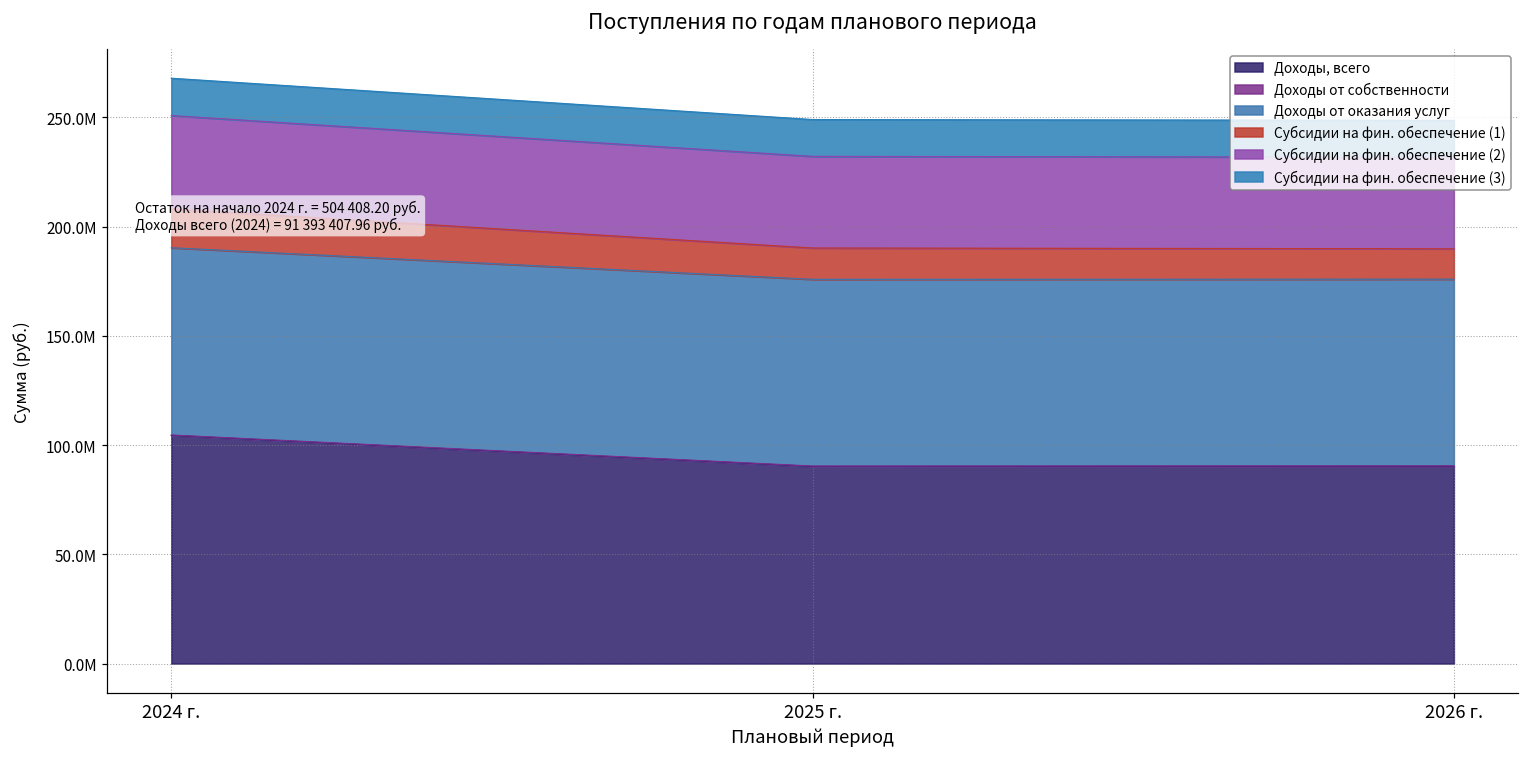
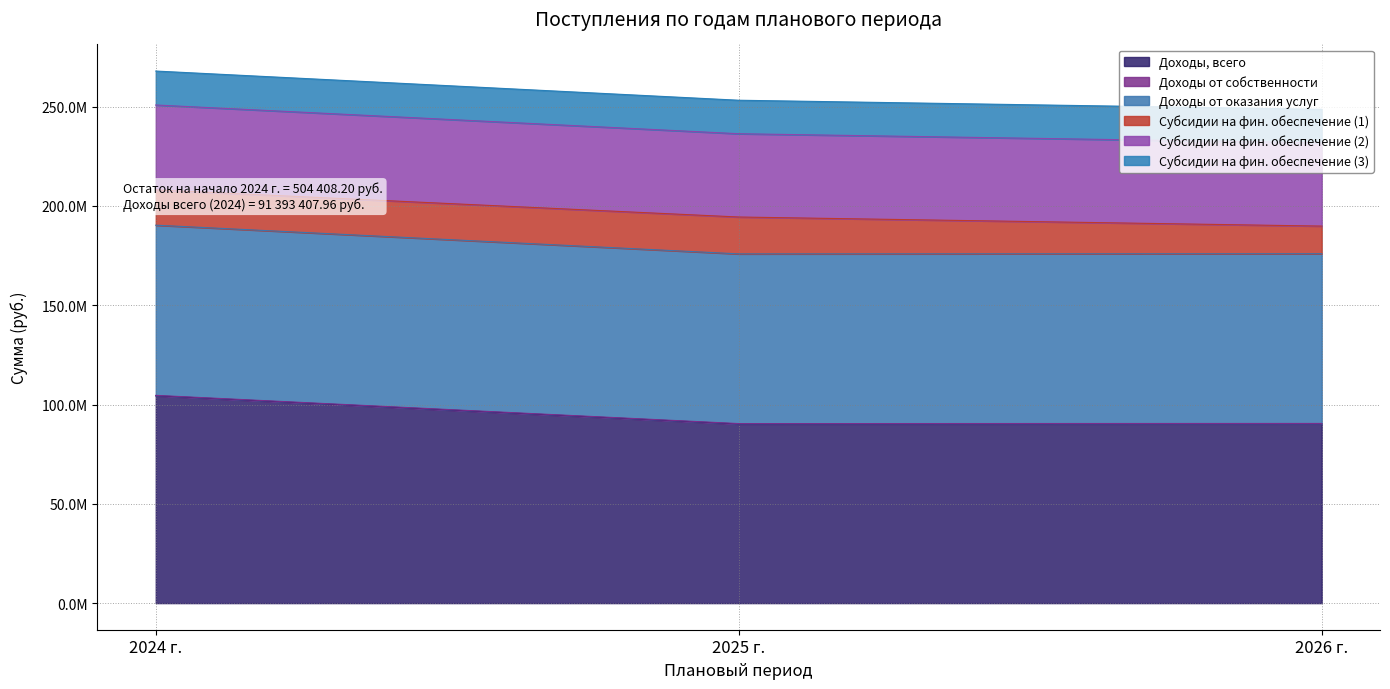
Субсидии на фин. обеспечение (1), 2025 г.: 14000000 -> 19000000
